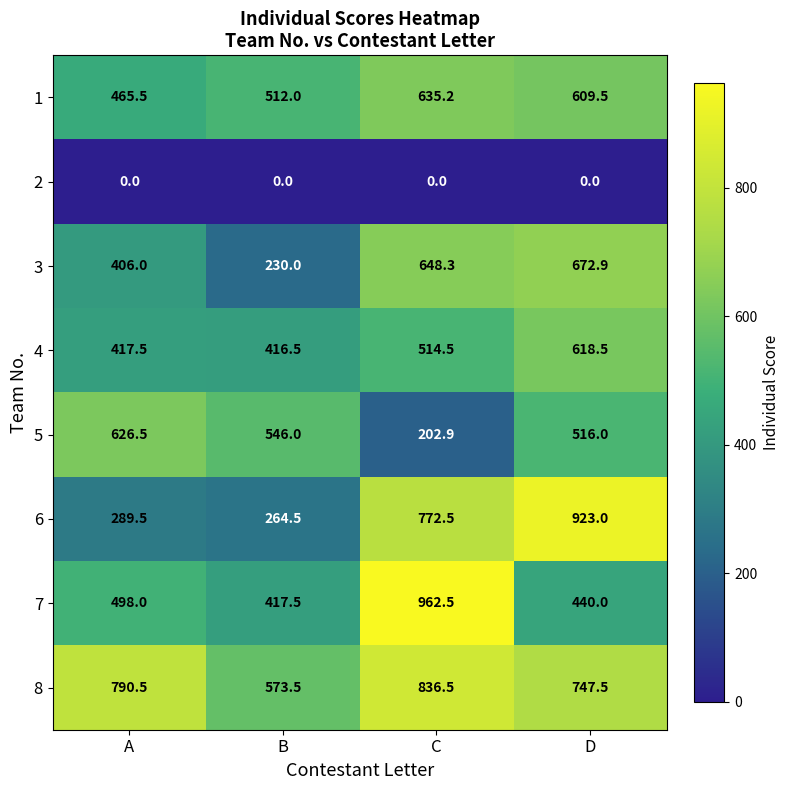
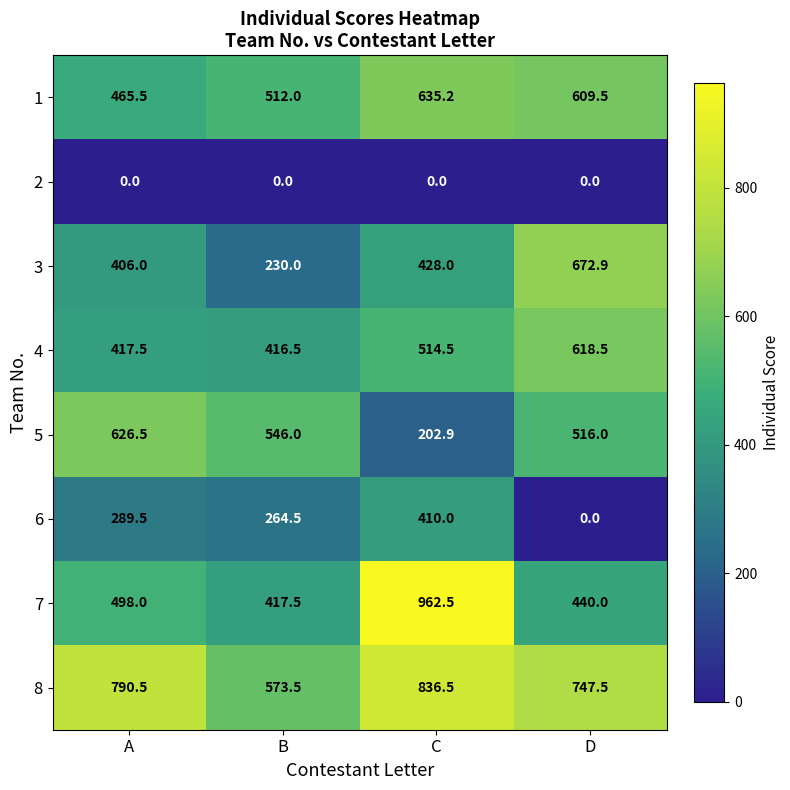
3, C: 648.3 -> 428.0
6, C: 772.5 -> 410.0
6, D: 923.0 -> 0.0
